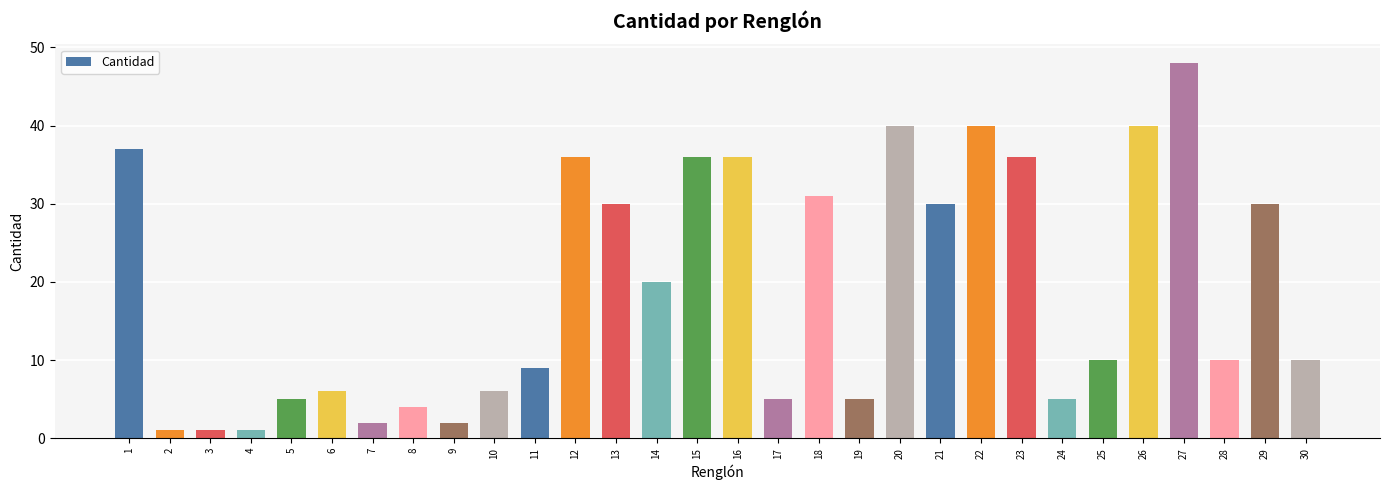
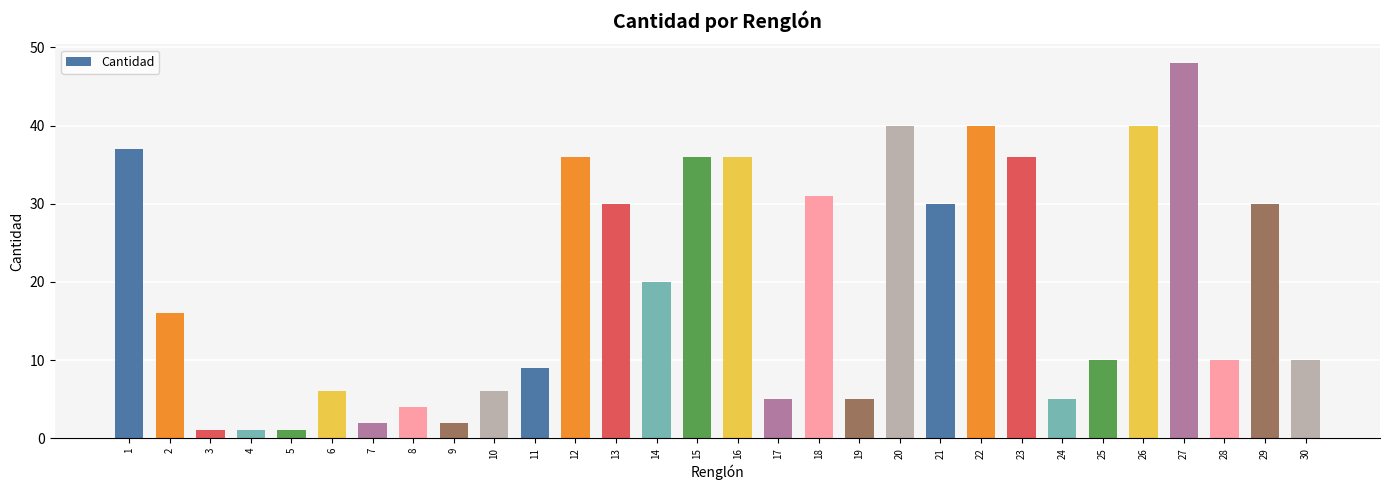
2: 1 -> 16
5: 5 -> 1
